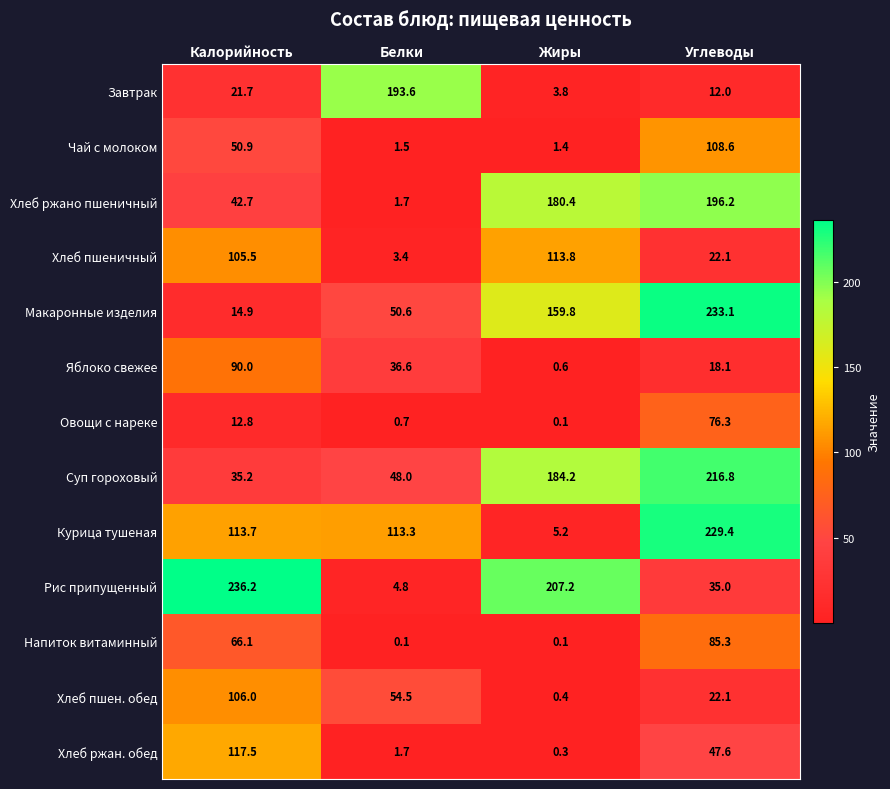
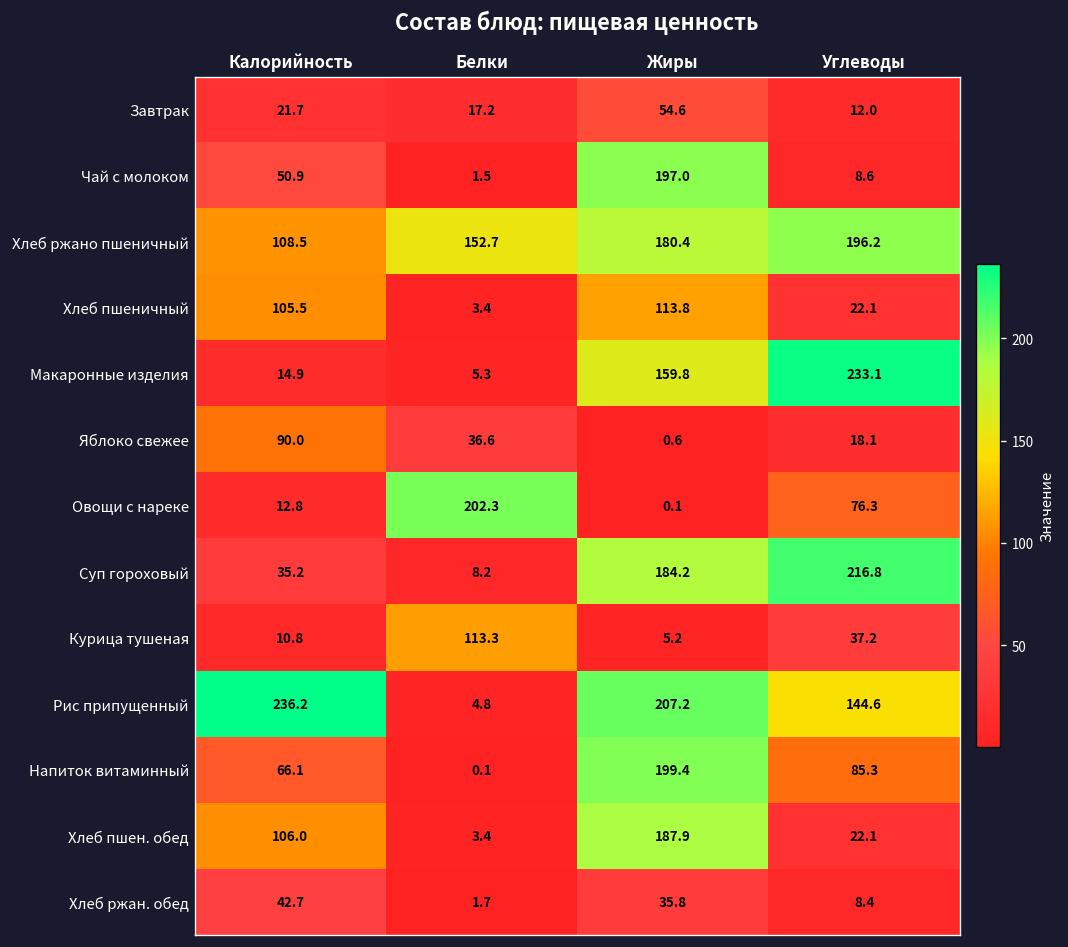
Завтрак, Белки: 193.6 -> 17.2
Завтрак, Жиры: 3.8 -> 54.6
Чай с молоком, Жиры: 1.4 -> 197.0
Чай с молоком, Углеводы: 108.6 -> 8.6
Хлеб ржано пшеничный, Калорийность: 42.7 -> 108.5
Хлеб ржано пшеничный, Белки: 1.7 -> 152.7
Макаронные изделия, Белки: 50.6 -> 5.3
Овощи с нареке, Белки: 0.7 -> 202.3
Суп гороховый, Белки: 48.0 -> 8.2
Курица тушеная, Калорийность: 113.7 -> 10.8
Курица тушеная, Углеводы: 229.4 -> 37.2
Рис припущенный, Углеводы: 35.0 -> 144.6
Напиток витаминный, Жиры: 0.1 -> 199.4
Хлеб пшен. обед, Белки: 54.5 -> 3.4
Хлеб пшен. обед, Жиры: 0.4 -> 187.9
Хлеб ржан. обед, Калорийность: 117.5 -> 42.7
Хлеб ржан. обед, Жиры: 0.3 -> 35.8
Хлеб ржан. обед, Углеводы: 47.6 -> 8.4
